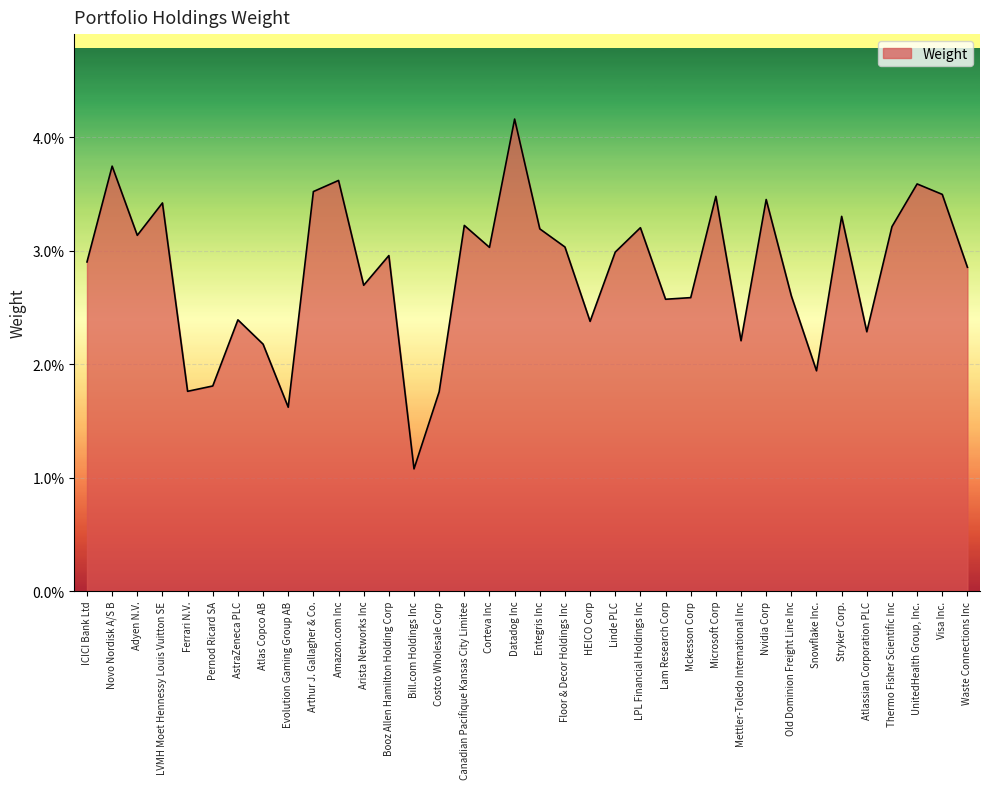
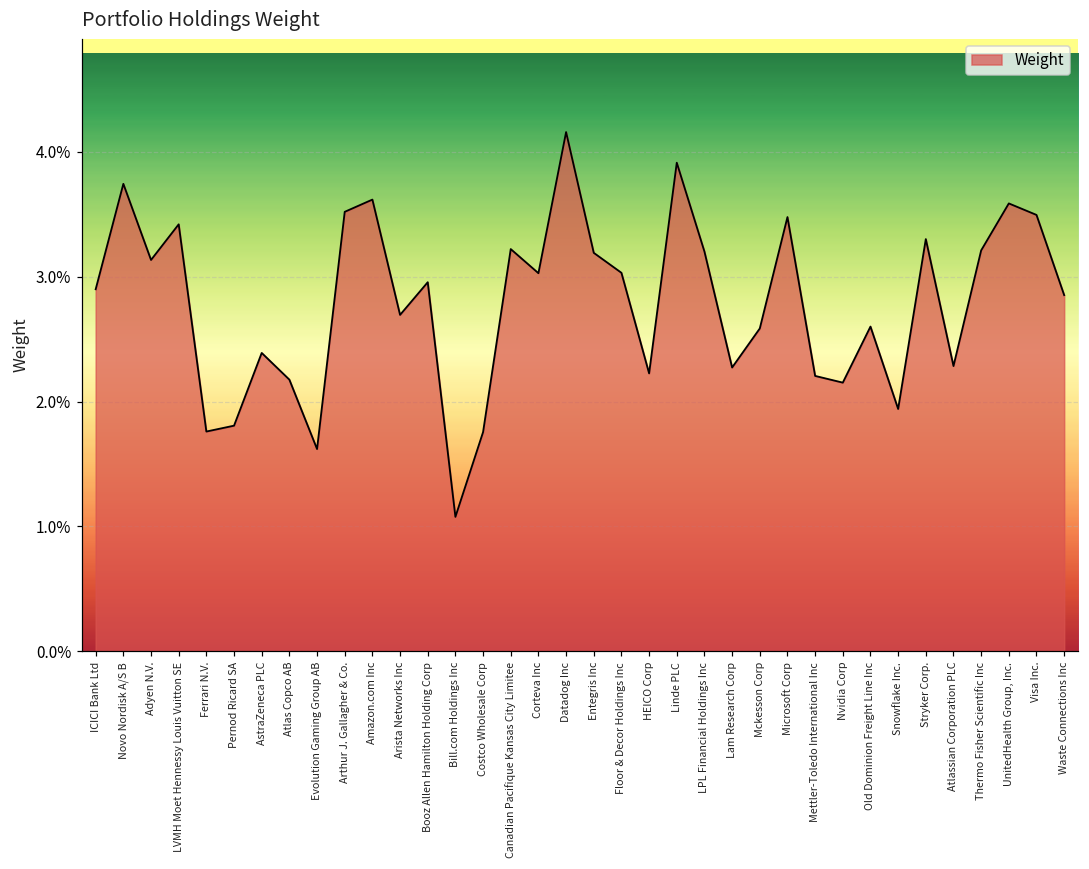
HEICO Corp: 2.38% -> 2.23%
Linde PLC: 2.99% -> 3.91%
Lam Research Corp: 2.57% -> 2.27%
Nvidia Corp: 3.45% -> 2.15%
